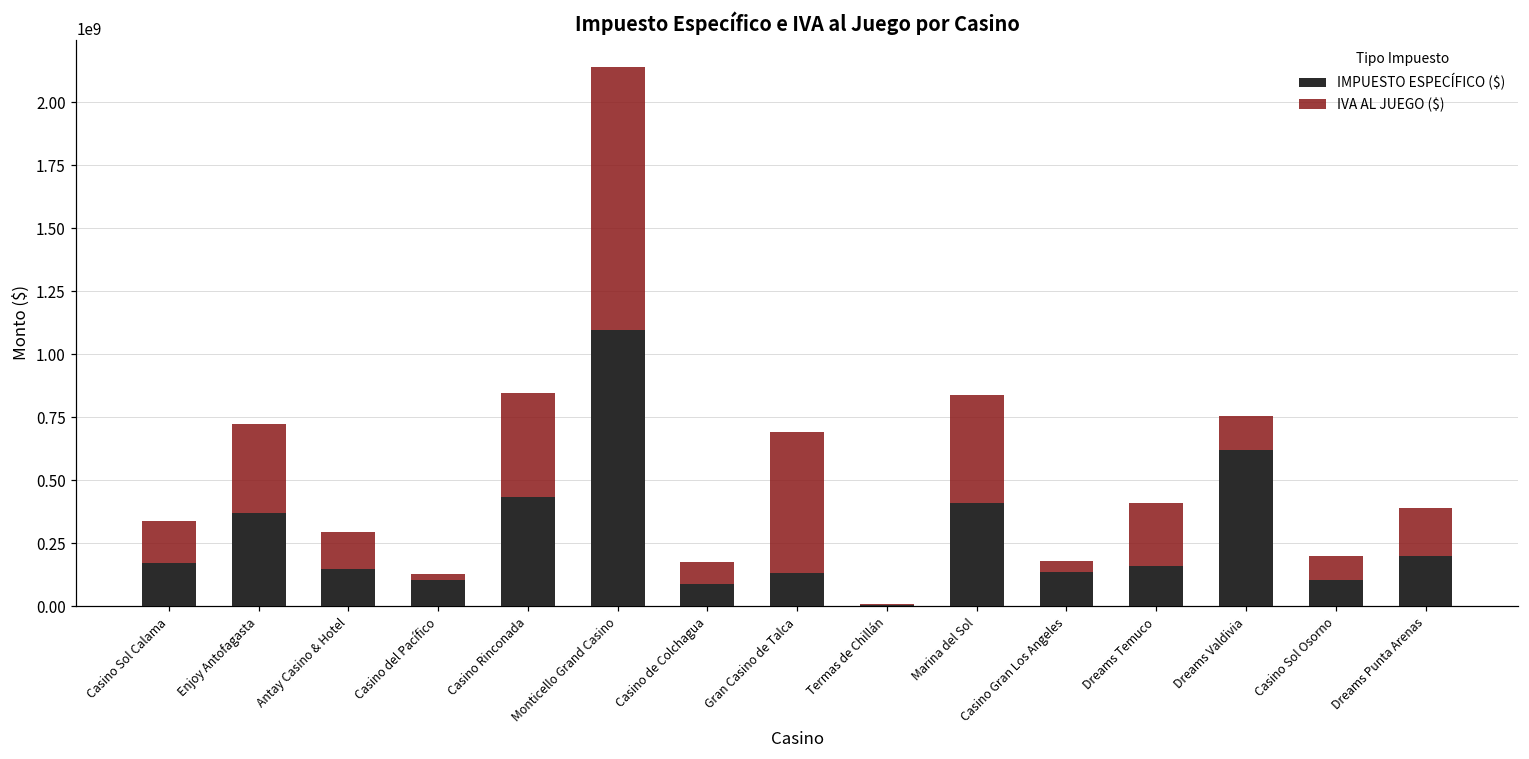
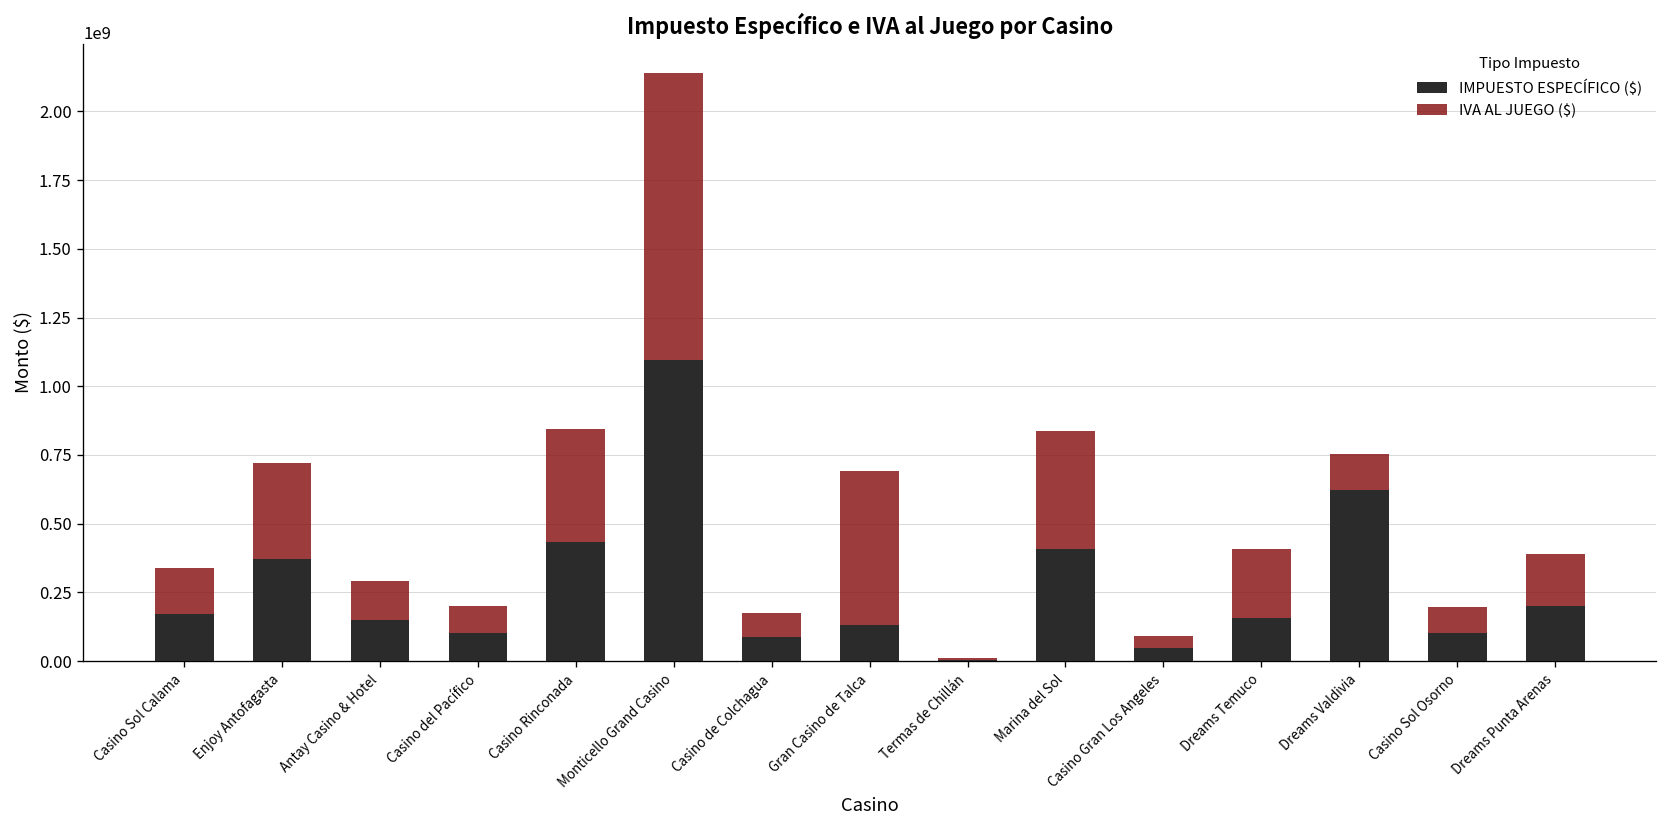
IVA AL JUEGO ($), Casino del Pacífico: 30000000 -> 100000000
IMPUESTO ESPECÍFICO ($), Casino Gran Los Angeles: 130000000 -> 50000000
